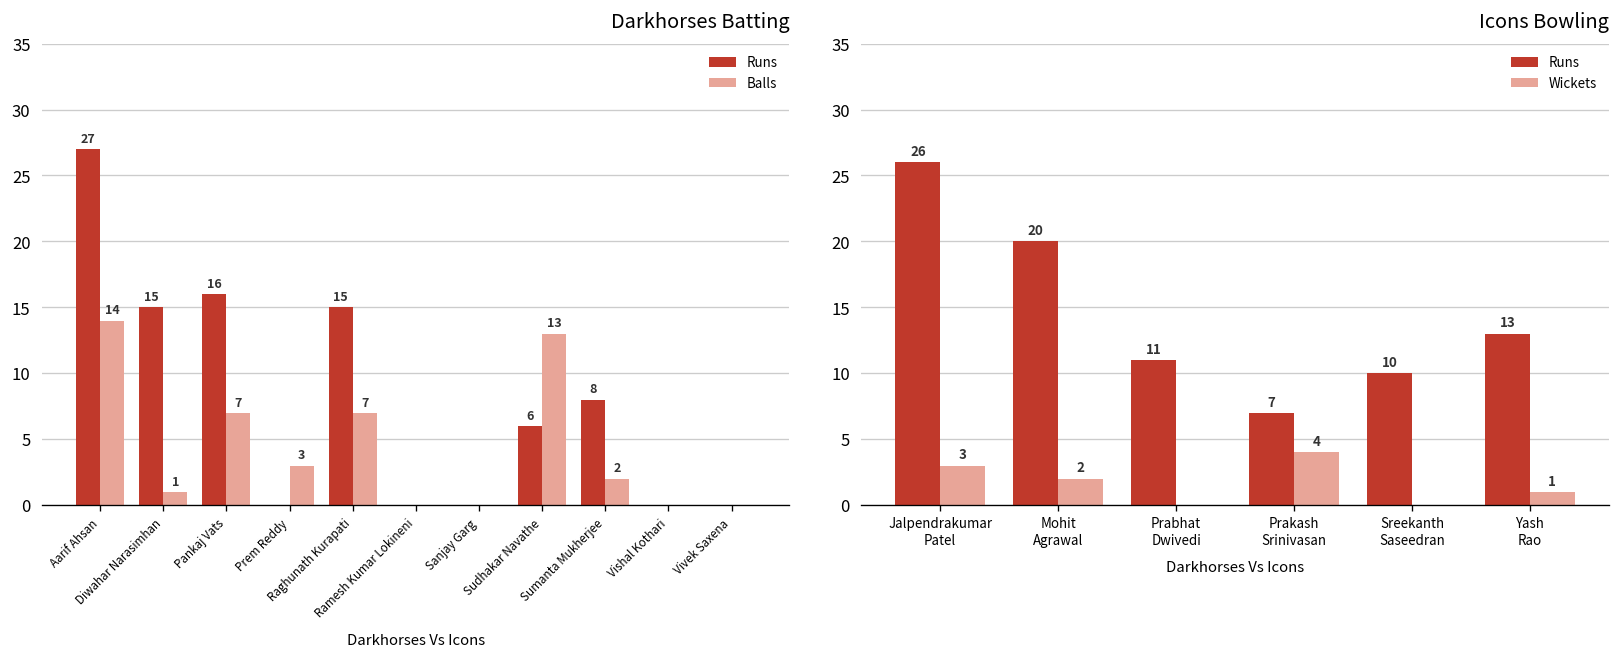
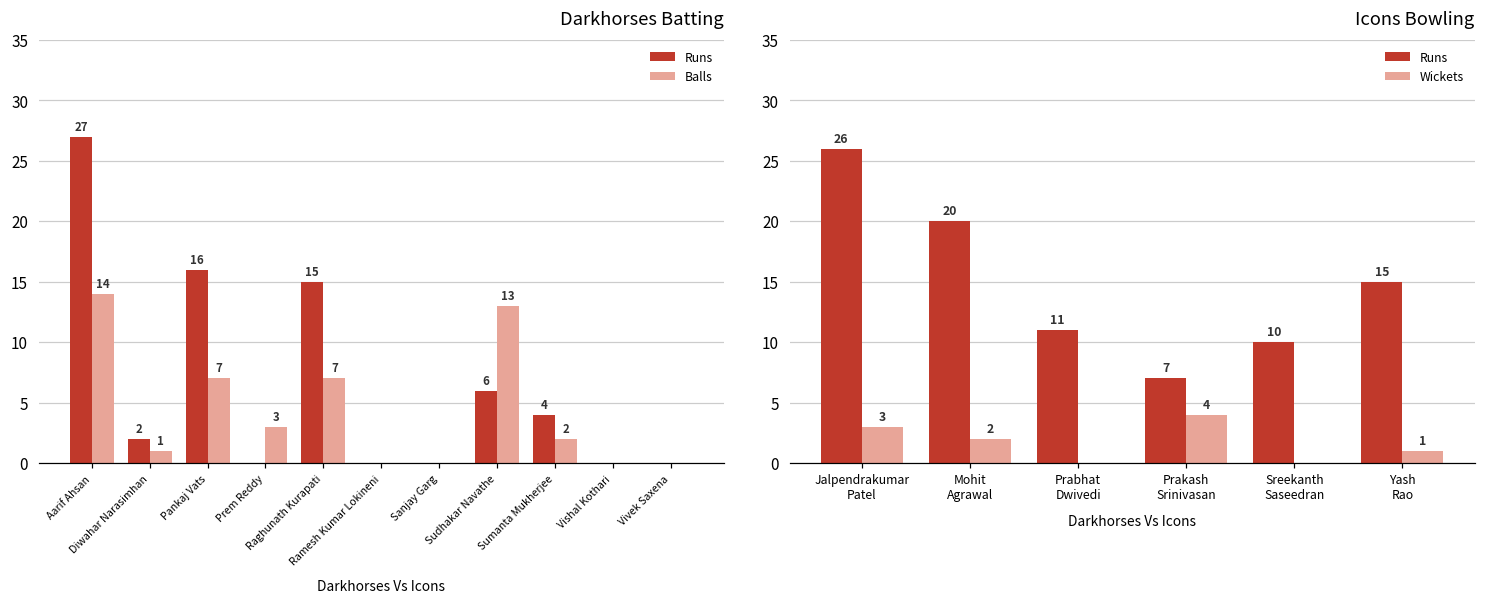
Darkhorses Batting, Runs, Diwahar Narasimhan: 15 -> 2
Darkhorses Batting, Runs, Sumanta Mukherjee: 8 -> 4
Icons Bowling, Runs, Yash Rao: 13 -> 15
